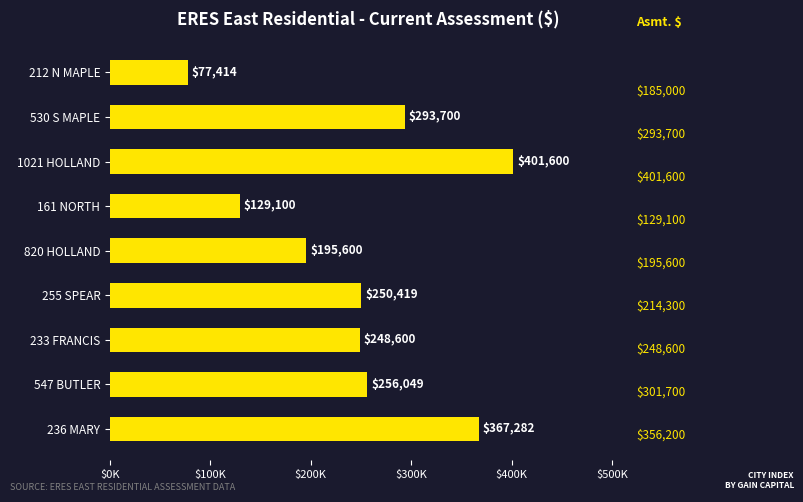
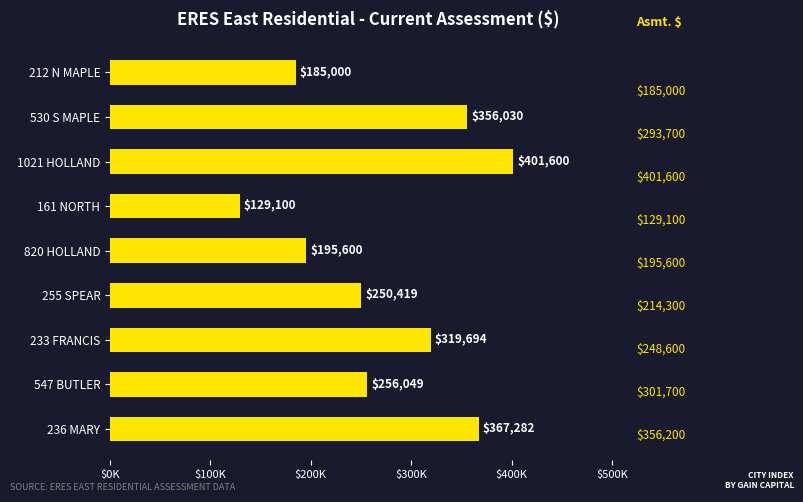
212 N MAPLE: $77,414 -> $185,000
530 S MAPLE: $293,700 -> $356,030
233 FRANCIS: $248,600 -> $319,694
